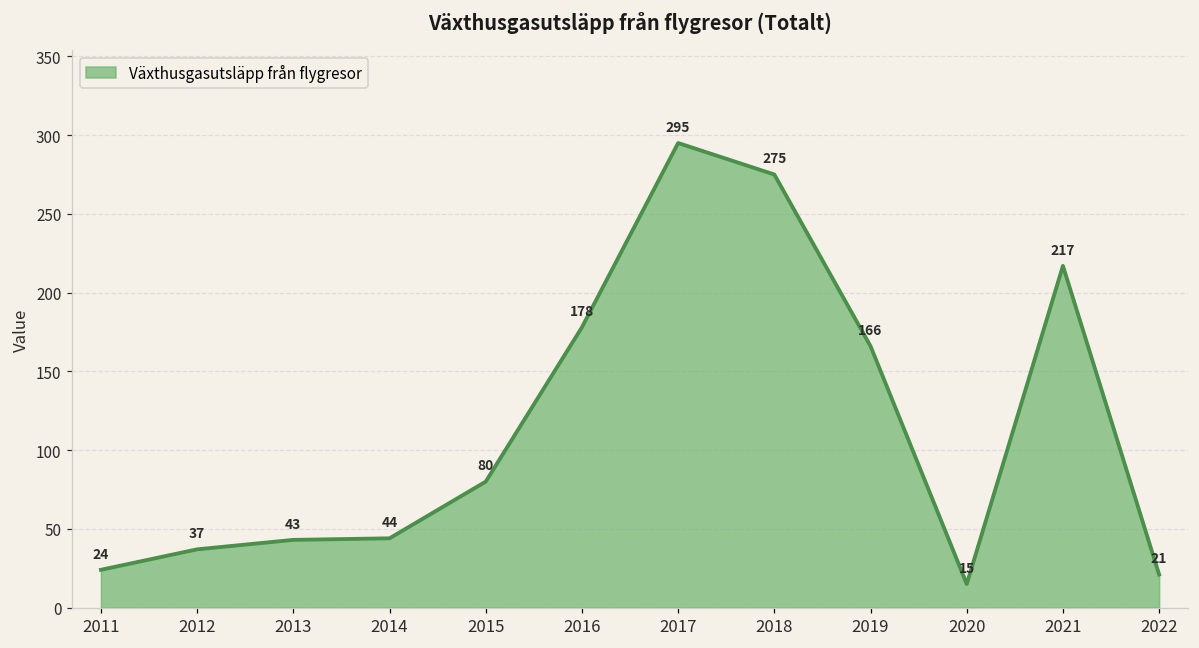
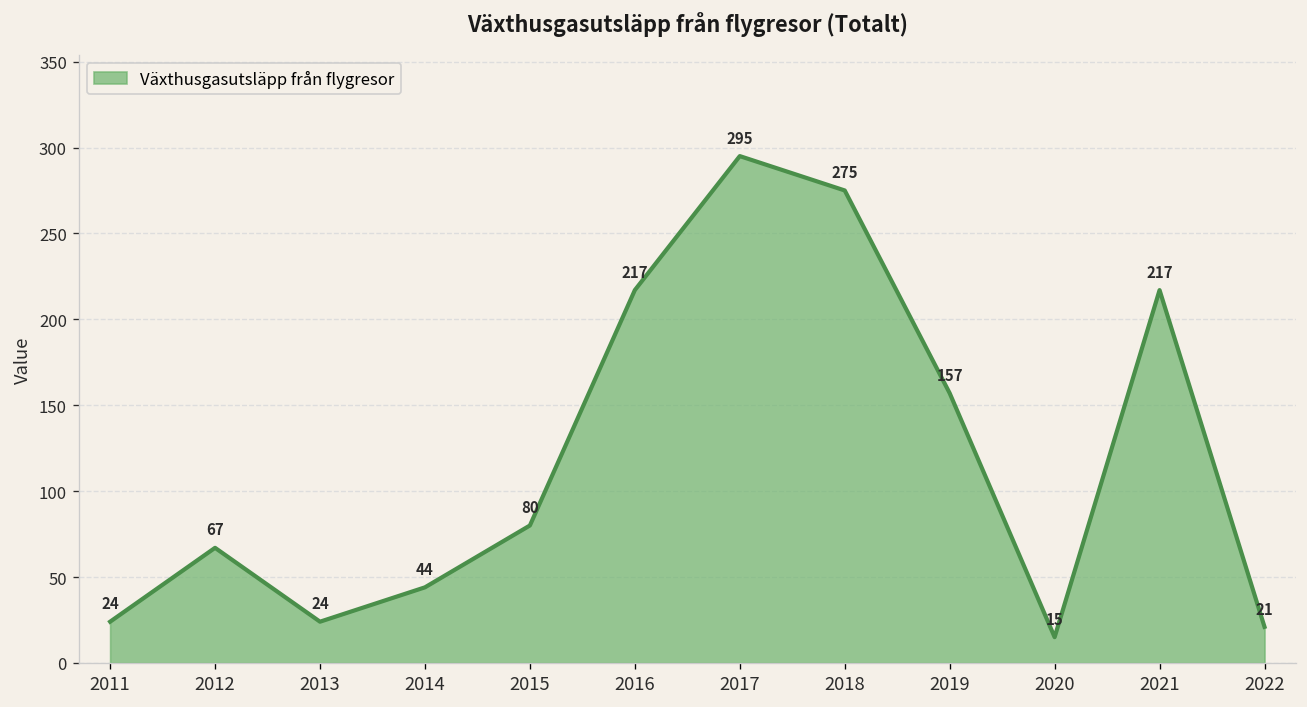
2012: 37 -> 67
2013: 43 -> 24
2016: 178 -> 217
2019: 166 -> 157
